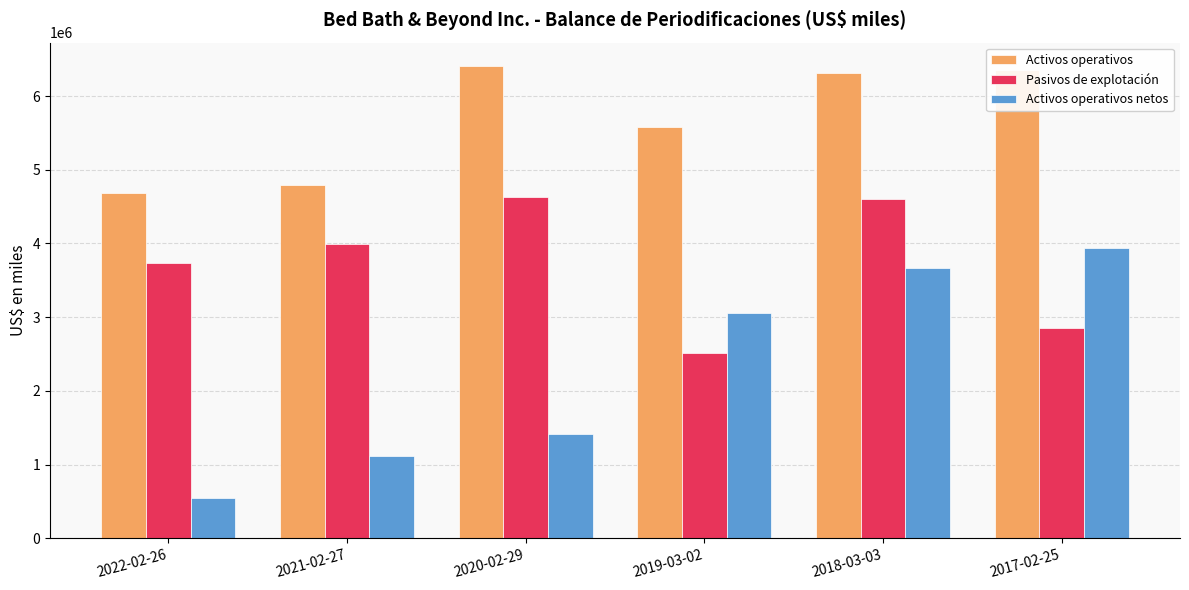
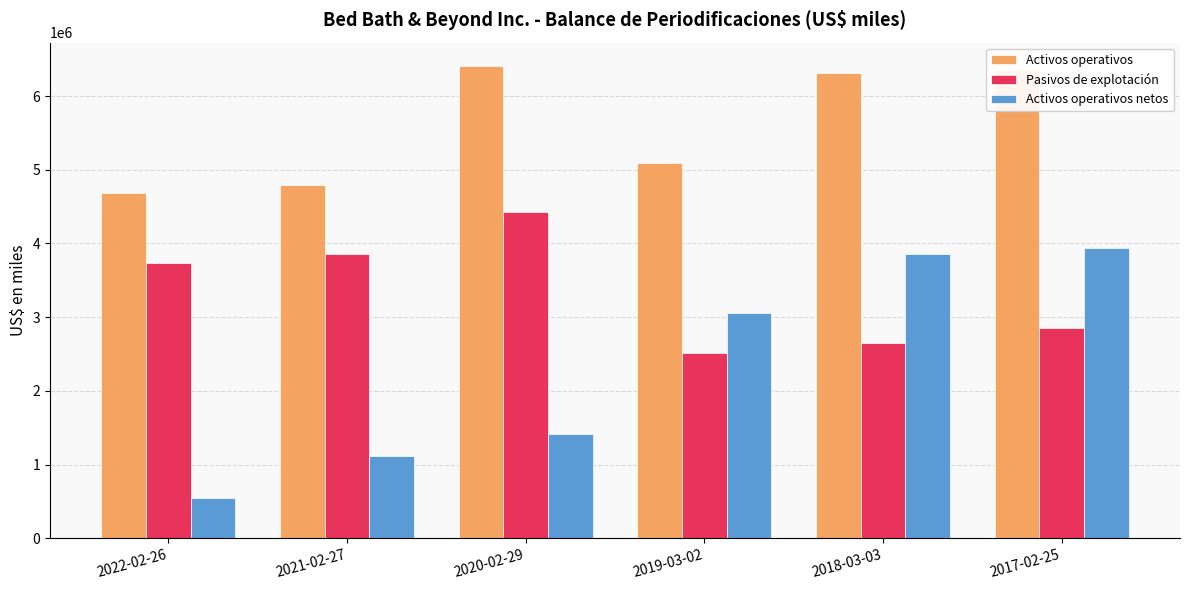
Pasivos de explotación, 2021-02-27: 4000000 -> 3900000
Pasivos de explotación, 2020-02-29: 4600000 -> 4400000
Activos operativos, 2019-03-02: 5600000 -> 5100000
Pasivos de explotación, 2018-03-03: 4600000 -> 2700000
Activos operativos netos, 2018-03-03: 3700000 -> 3900000
